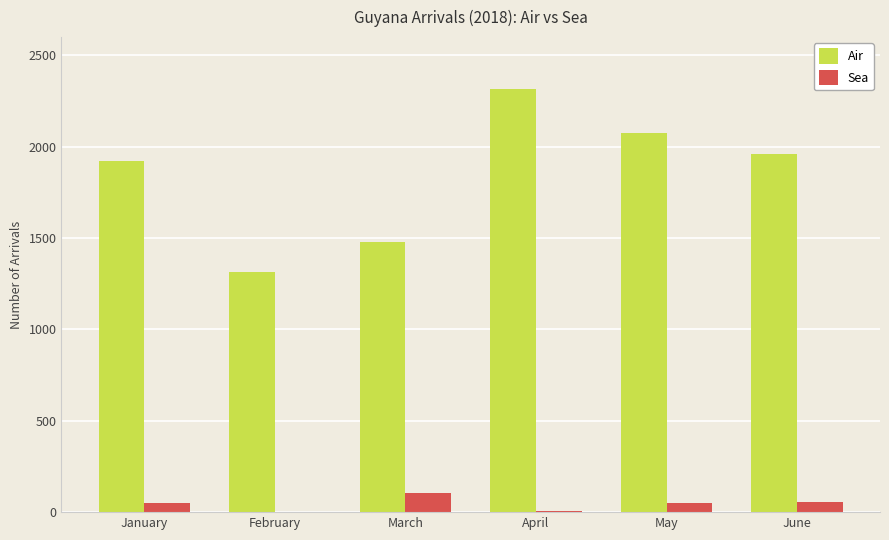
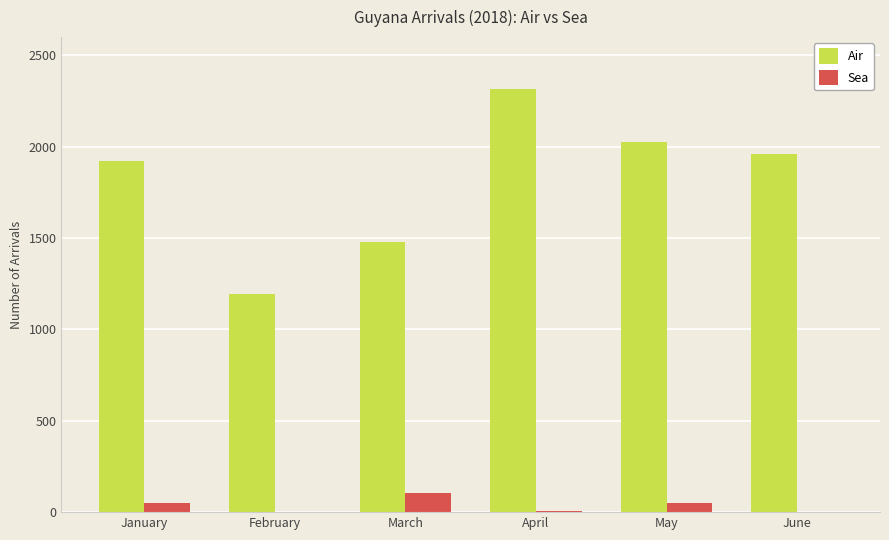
Air, February: 1320 -> 1200
Air, May: 2070 -> 2030
Sea, June: 60 -> 0
